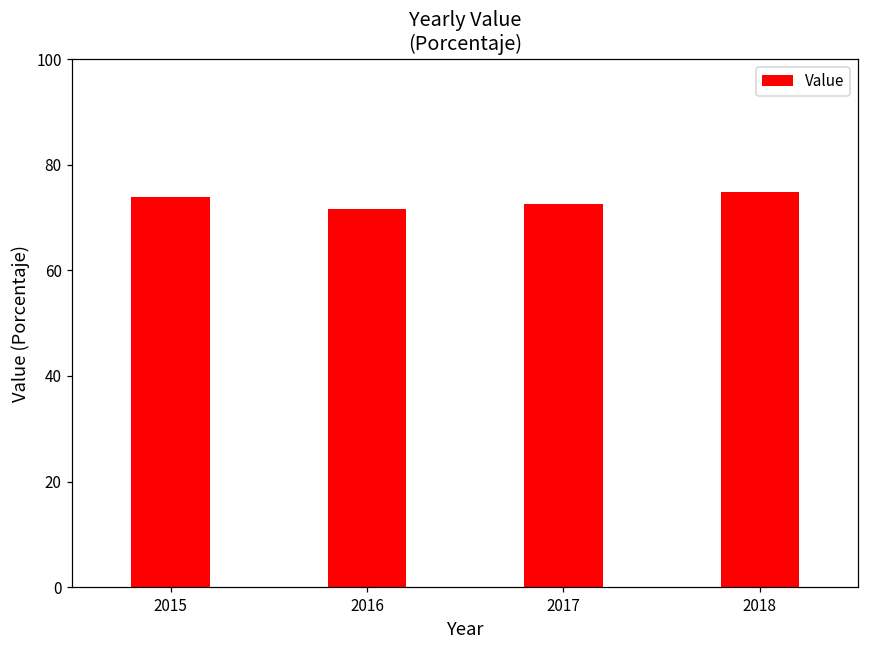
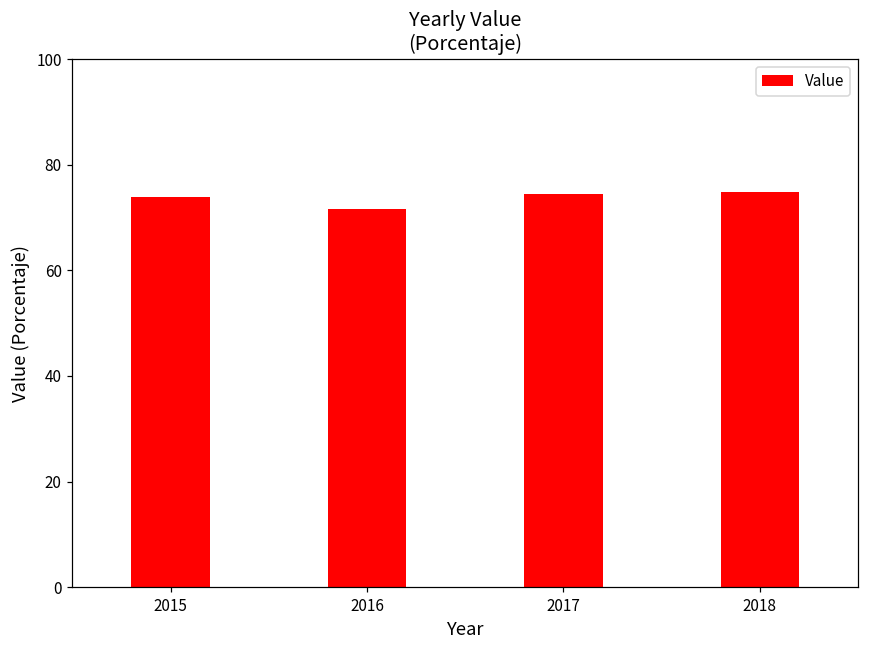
2017: 73 -> 74
